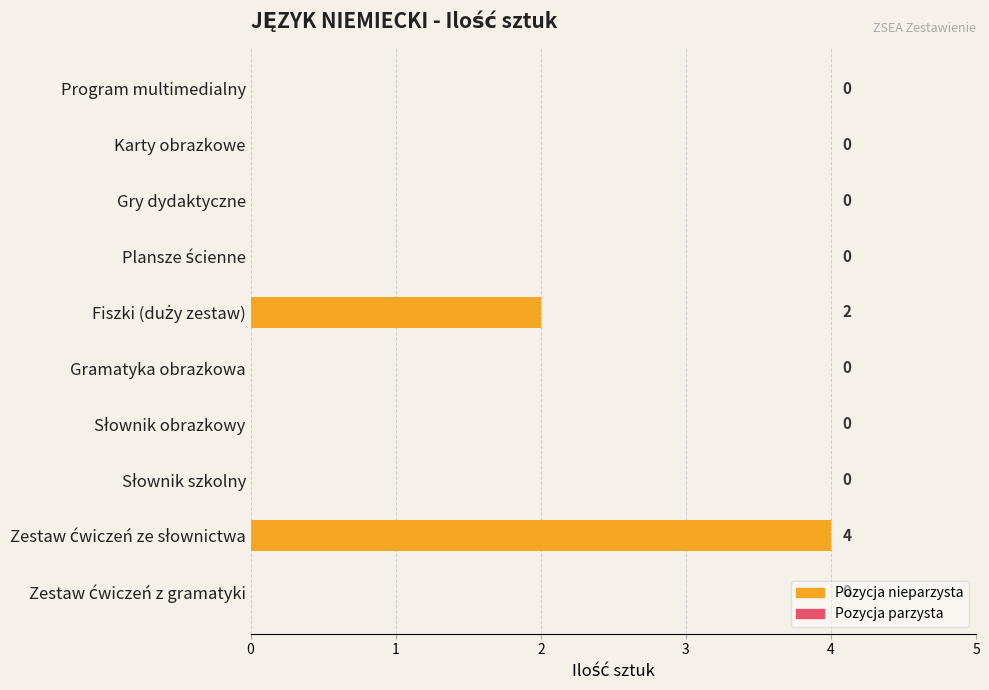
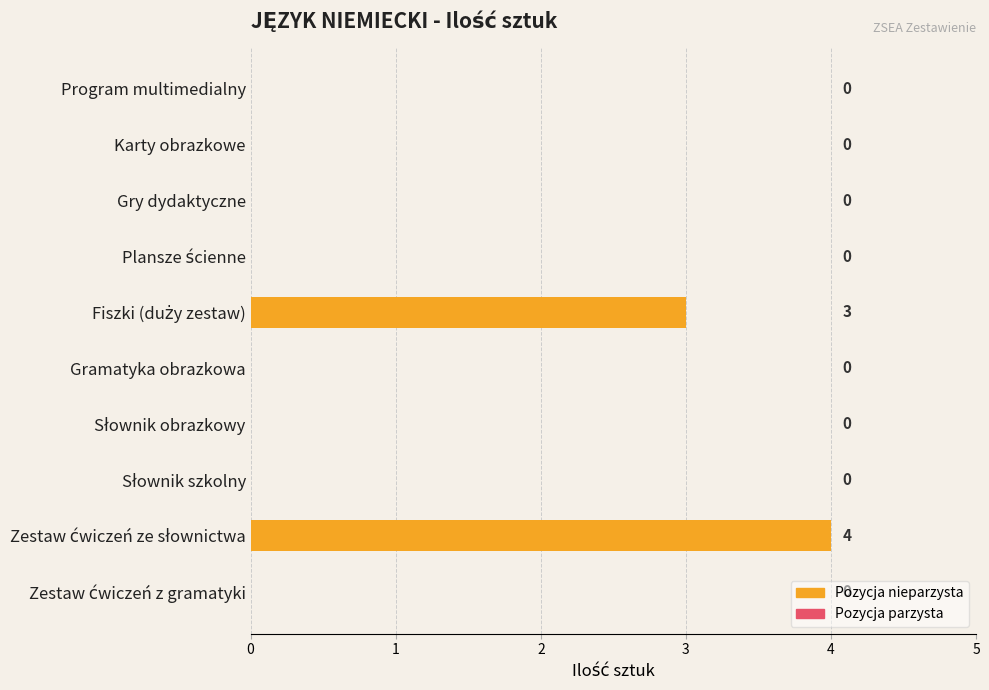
Fiszki (duży zestaw): 2 -> 3
